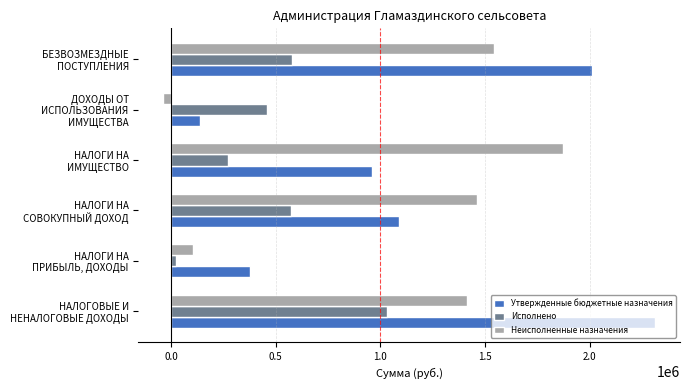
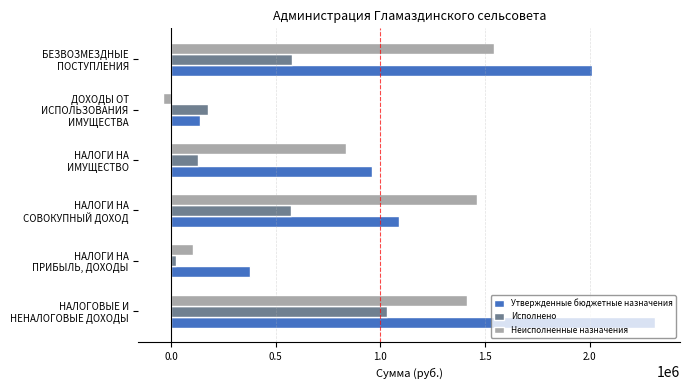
Исполнено, ДОХОДЫ ОТ ИСПОЛЬЗОВАНИЯ ИМУЩЕСТВА: 460000 -> 180000
Неисполненные назначения, НАЛОГИ НА ИМУЩЕСТВО: 1870000 -> 830000
Исполнено, НАЛОГИ НА ИМУЩЕСТВО: 270000 -> 130000
